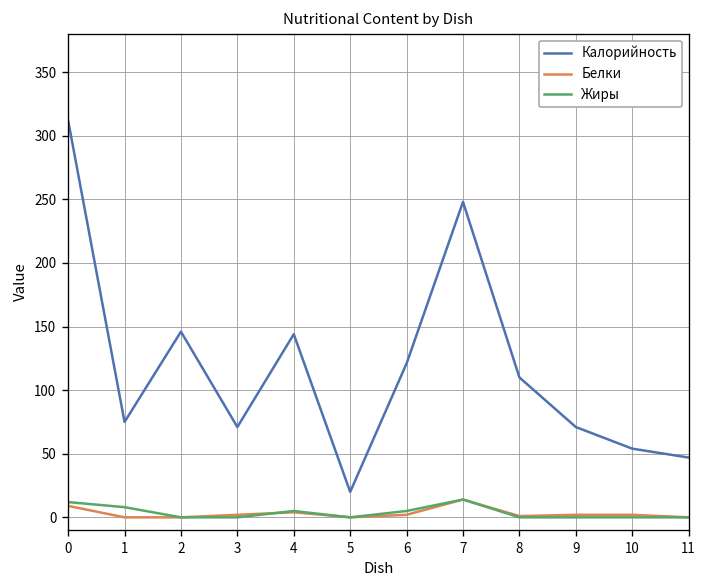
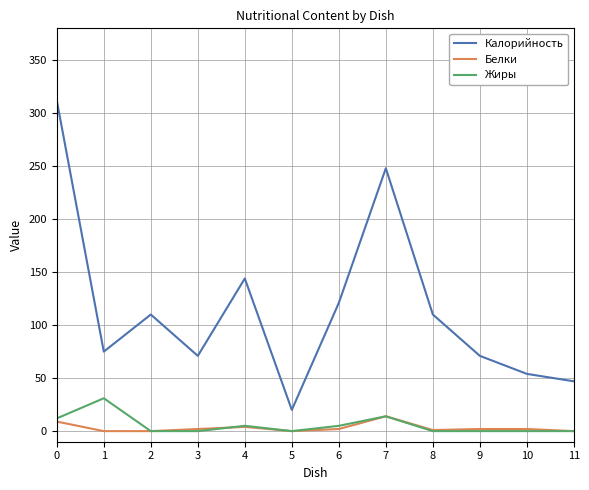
Жиры, 1: 8 -> 31
Калорийность, 2: 146 -> 110
